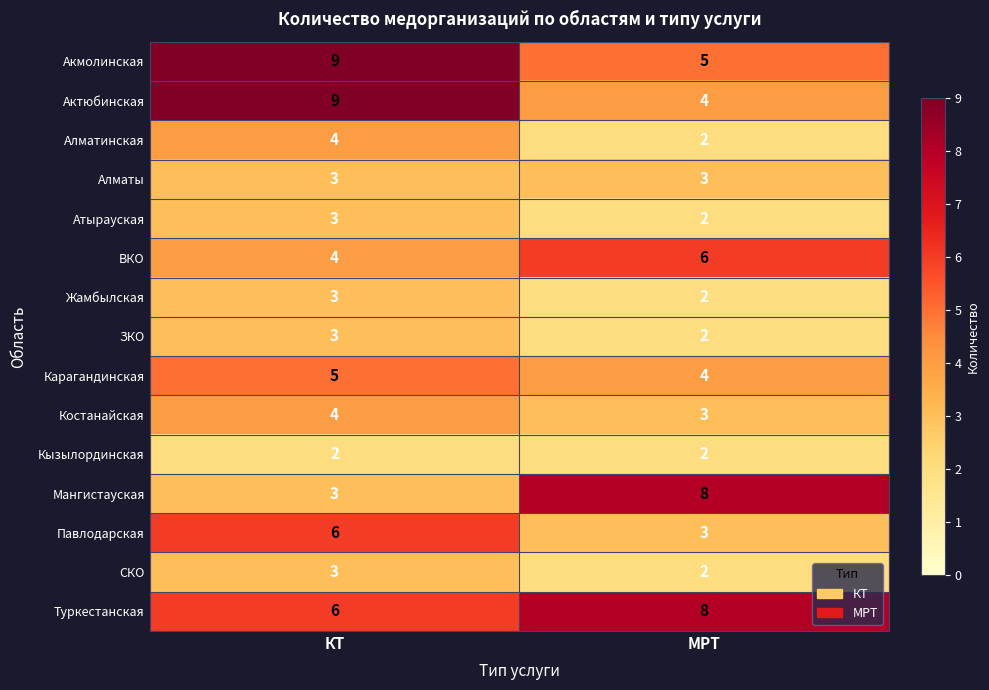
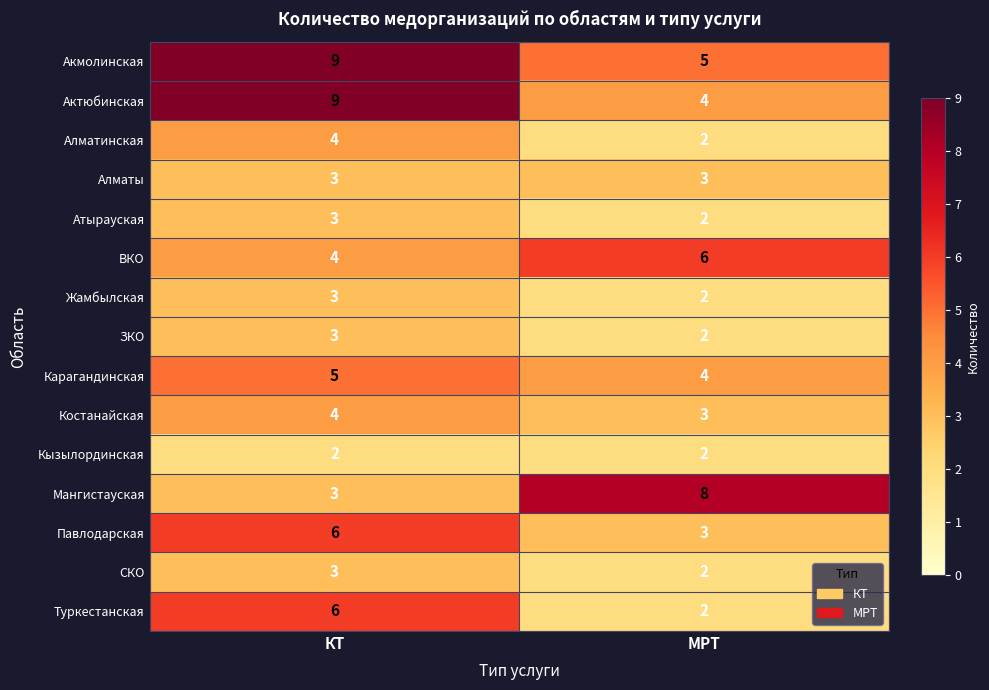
Туркестанская, МРТ: 8 -> 2
